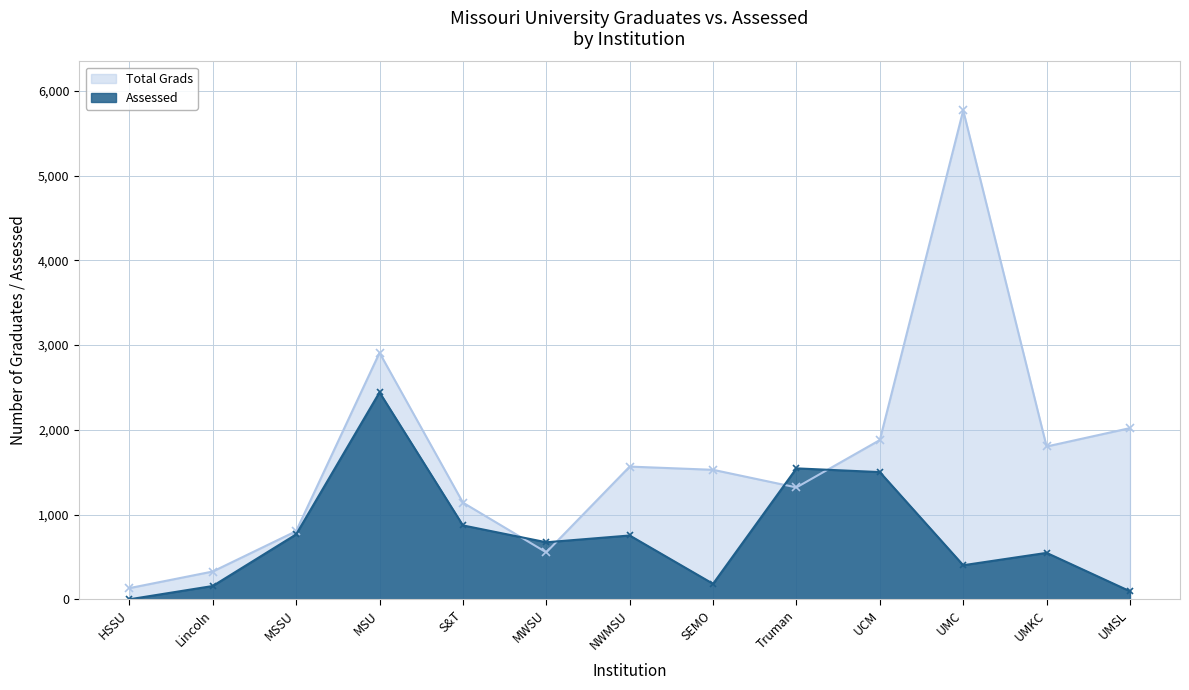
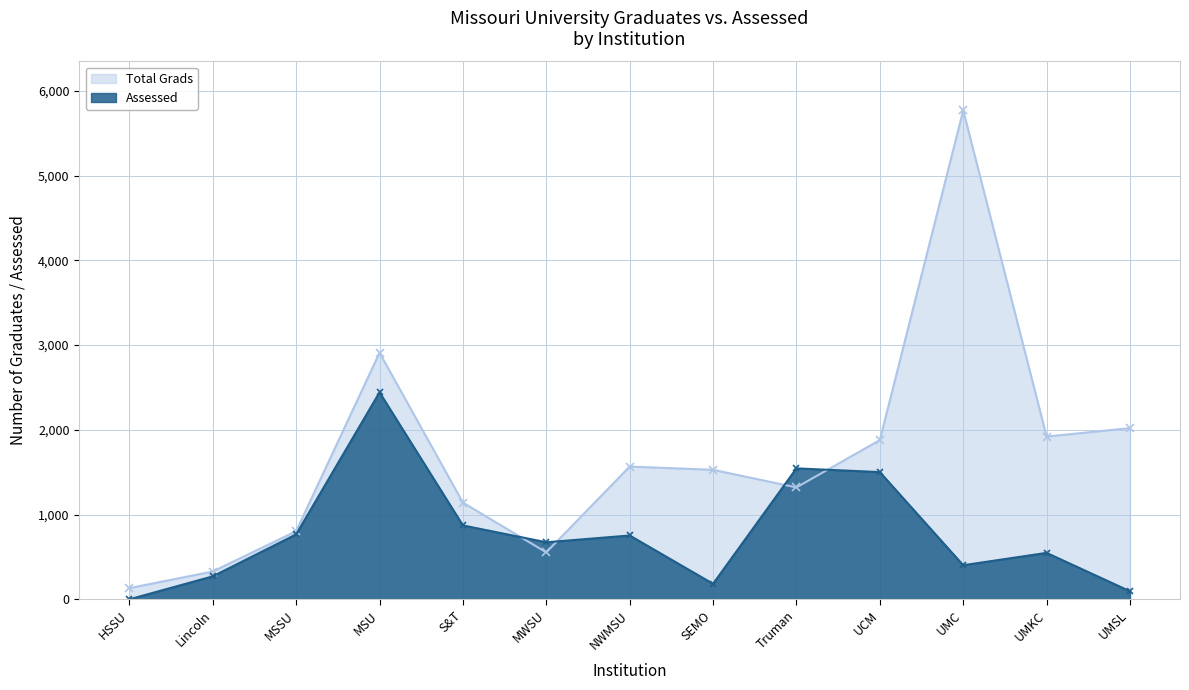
Assessed, Lincoln: 200 -> 300
Total Grads, UMKC: 1,800 -> 1,900
